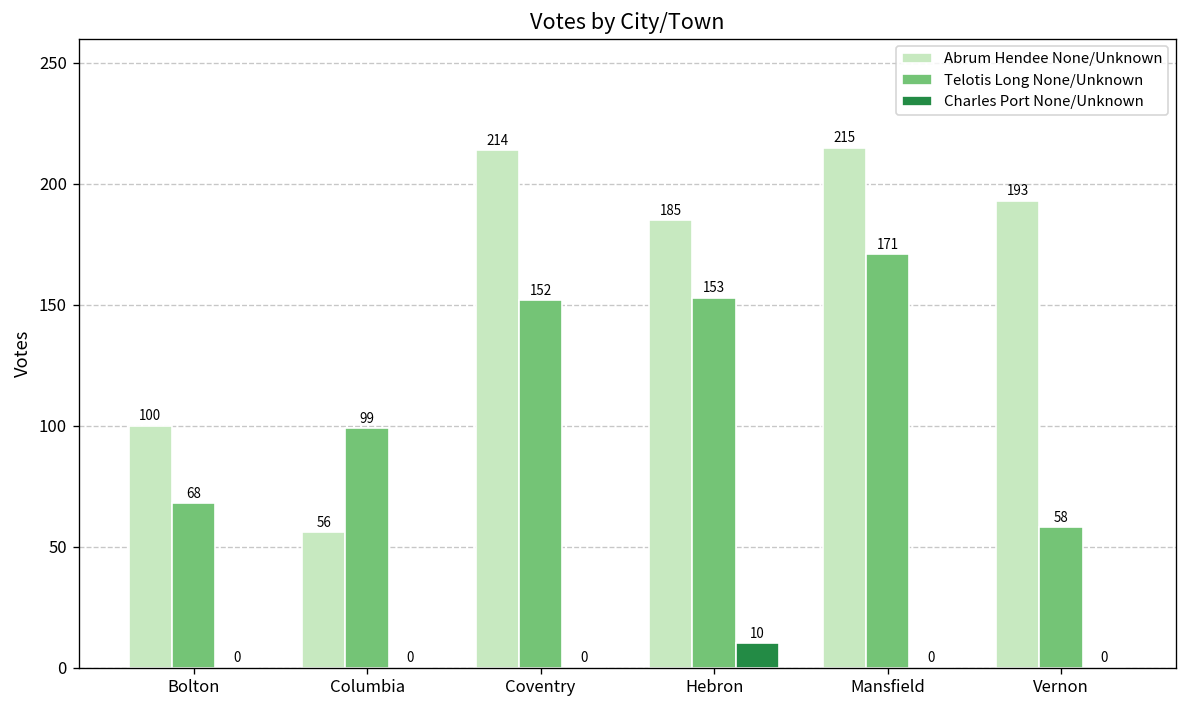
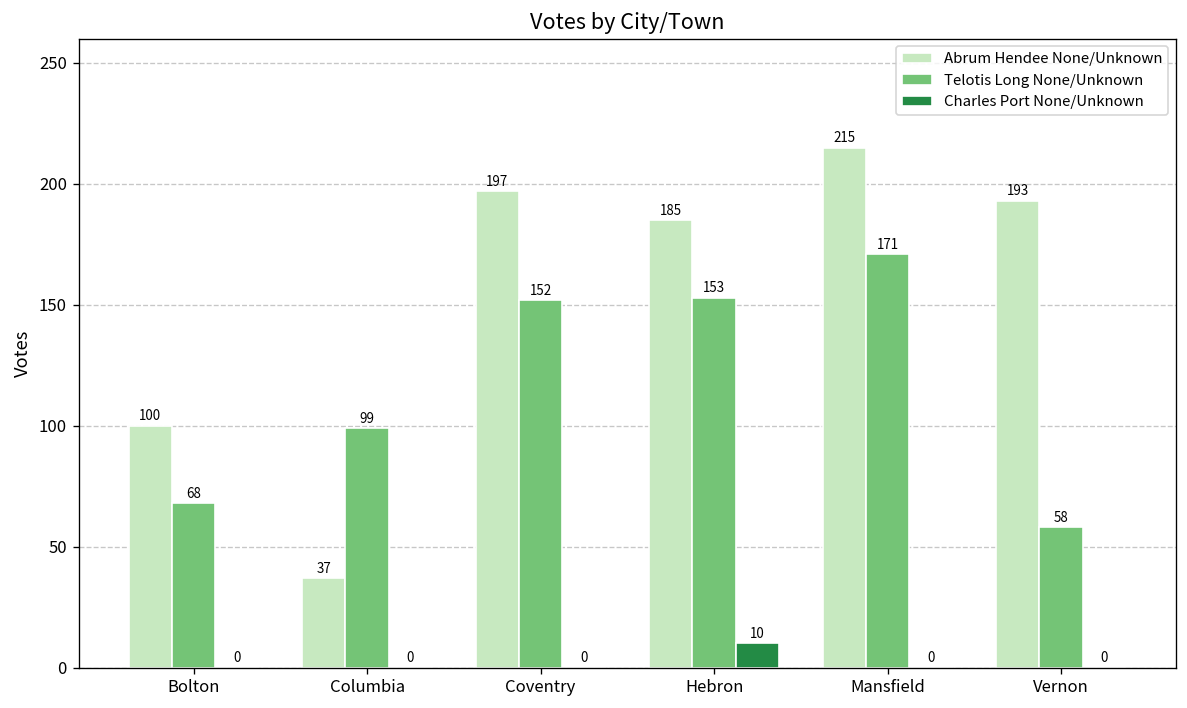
Abrum Hendee None/Unknown, Columbia: 56 -> 37
Abrum Hendee None/Unknown, Coventry: 214 -> 197
